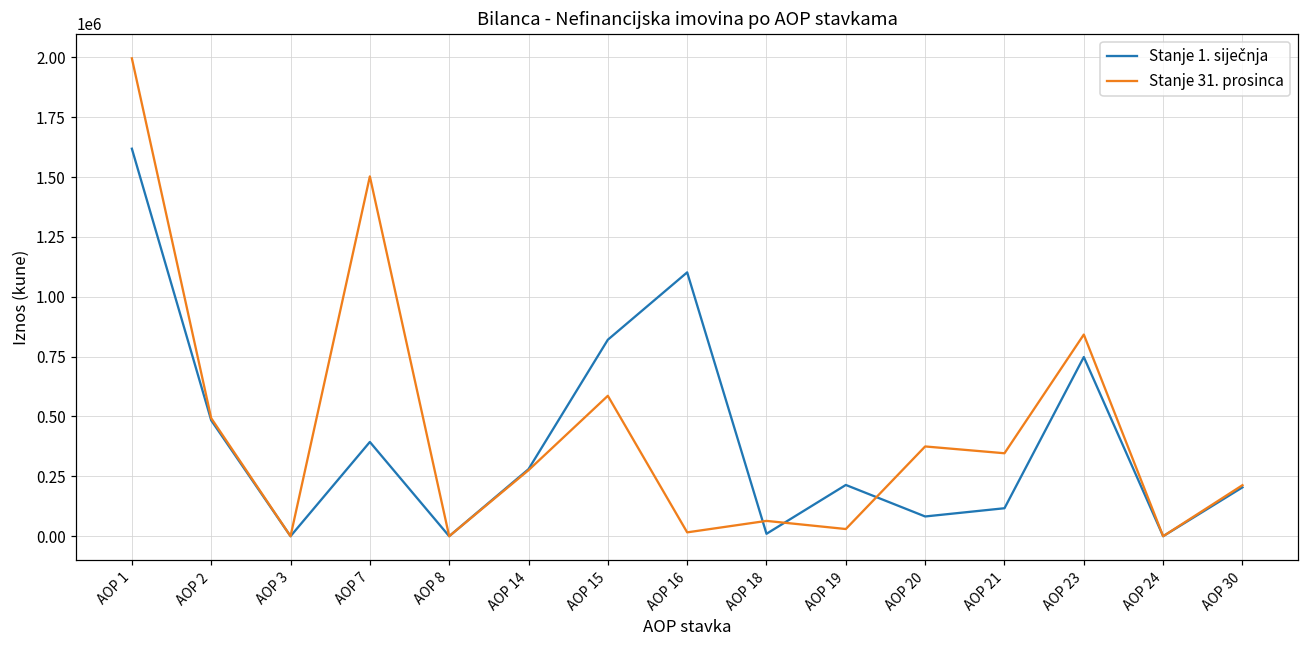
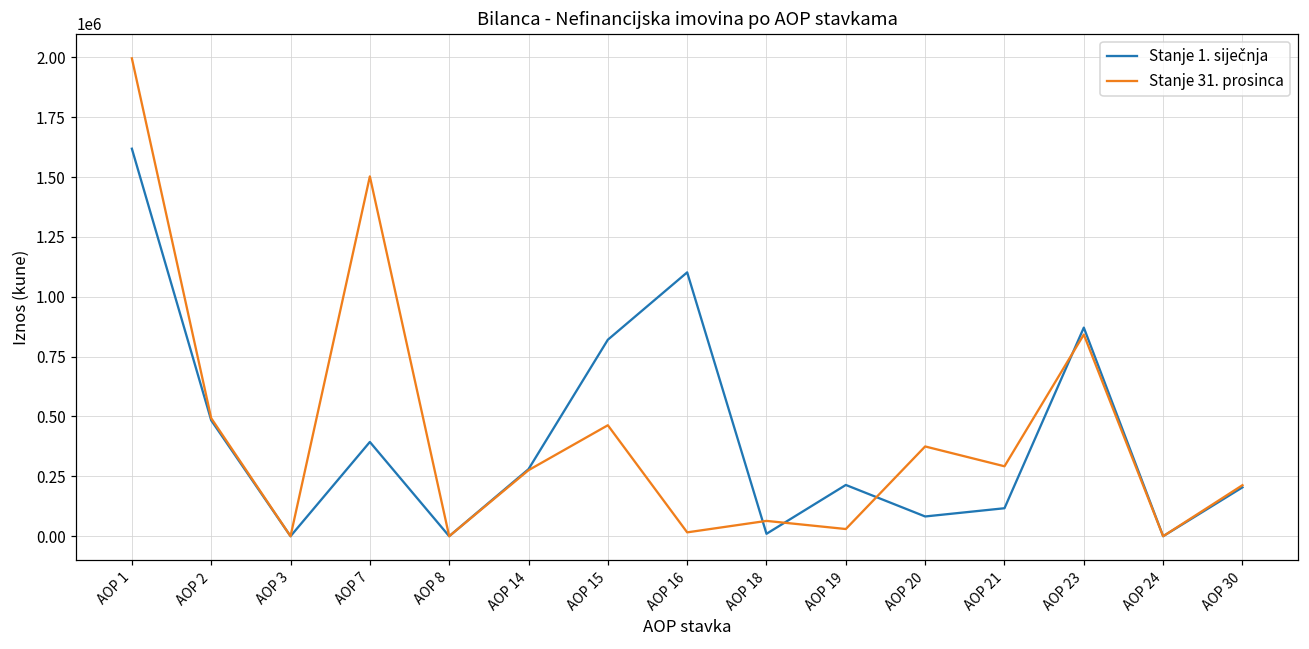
Stanje 31. prosinca, AOP 15: 590000 -> 460000
Stanje 31. prosinca, AOP 21: 350000 -> 290000
Stanje 1. siječnja, AOP 23: 750000 -> 870000
